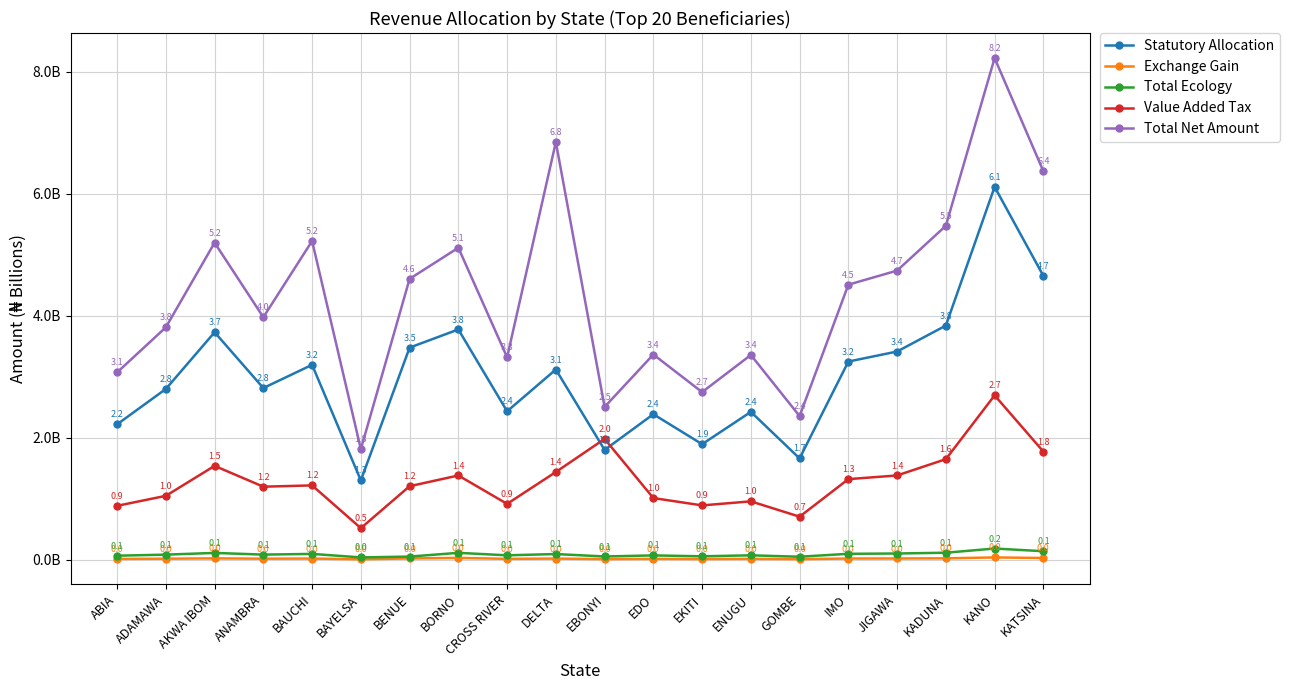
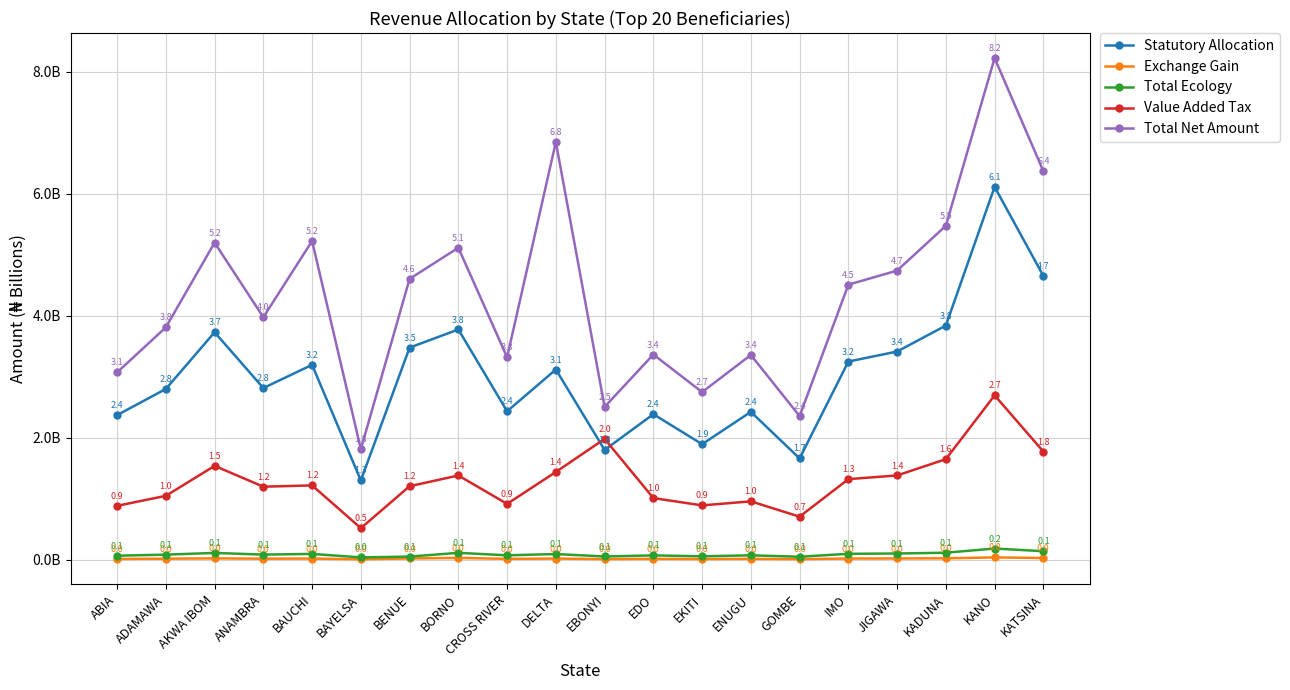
Statutory Allocation, ABIA: 2.2 -> 2.4
